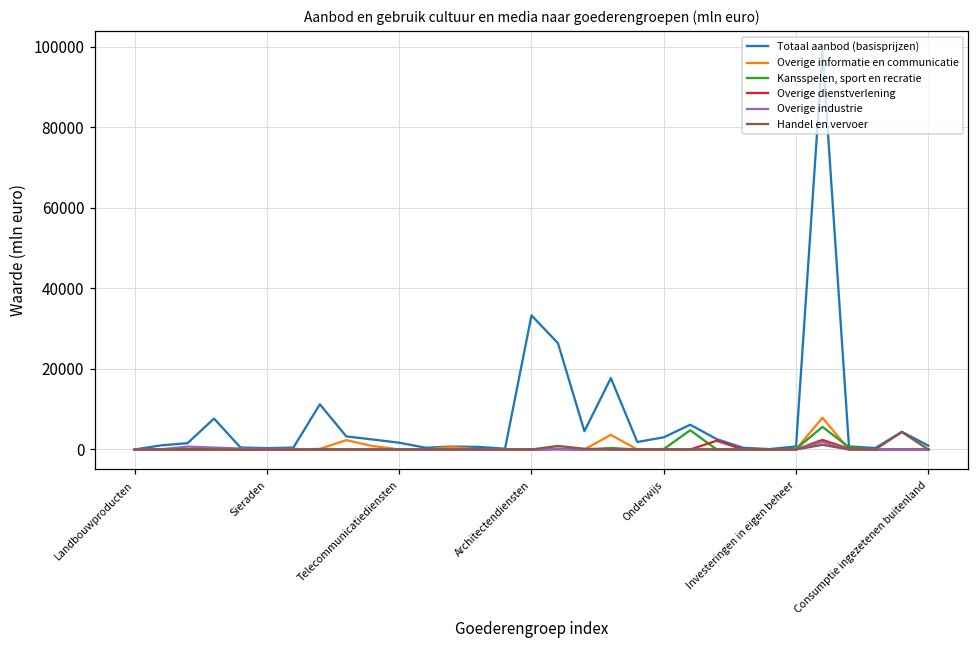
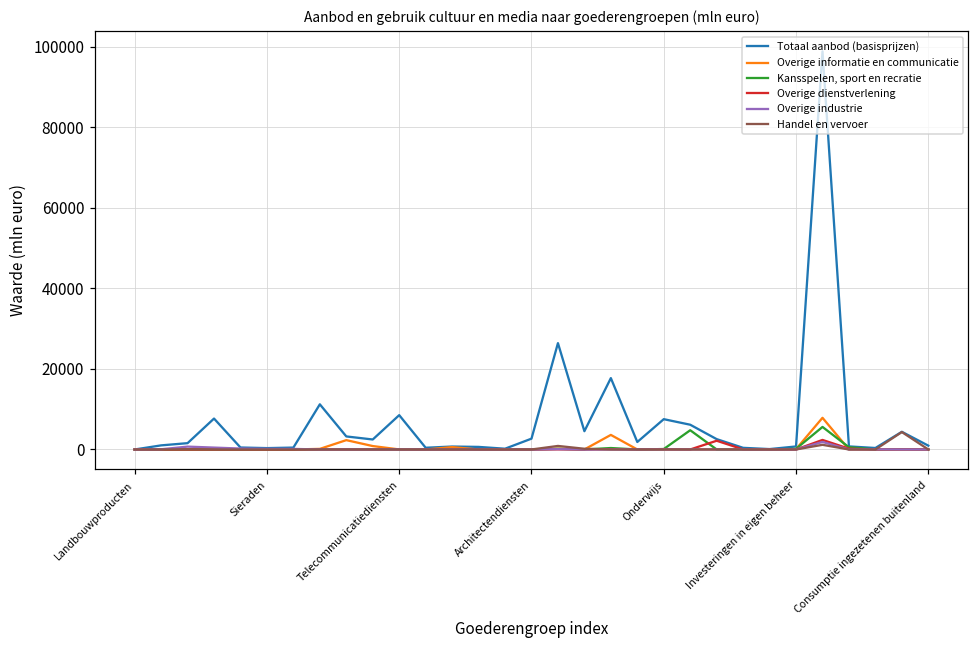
Totaal aanbod (basisprijzen), Telecommunicatiediensten: 2000 -> 9000
Totaal aanbod (basisprijzen), Architectendiensten: 33000 -> 3000
Totaal aanbod (basisprijzen), Onderwijs: 3000 -> 8000
